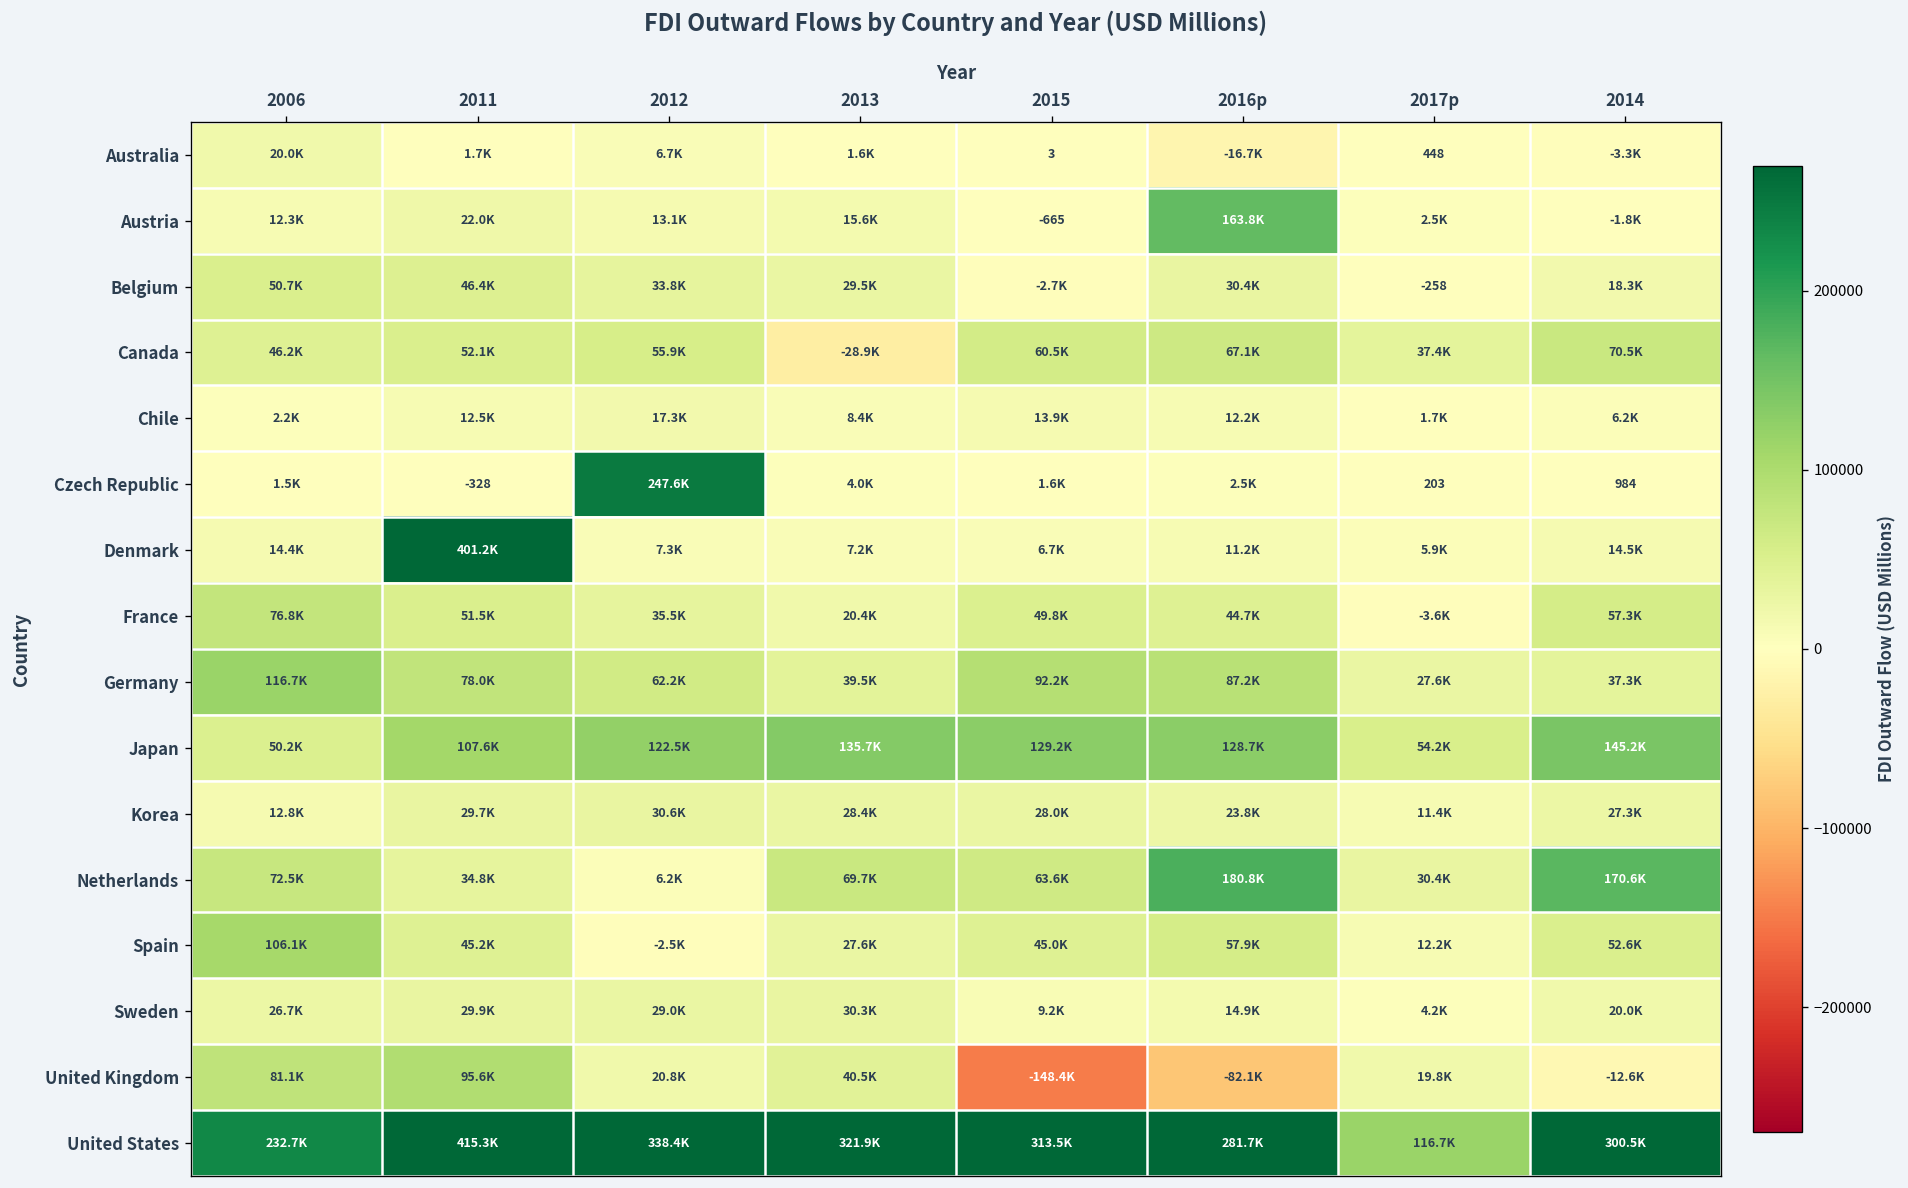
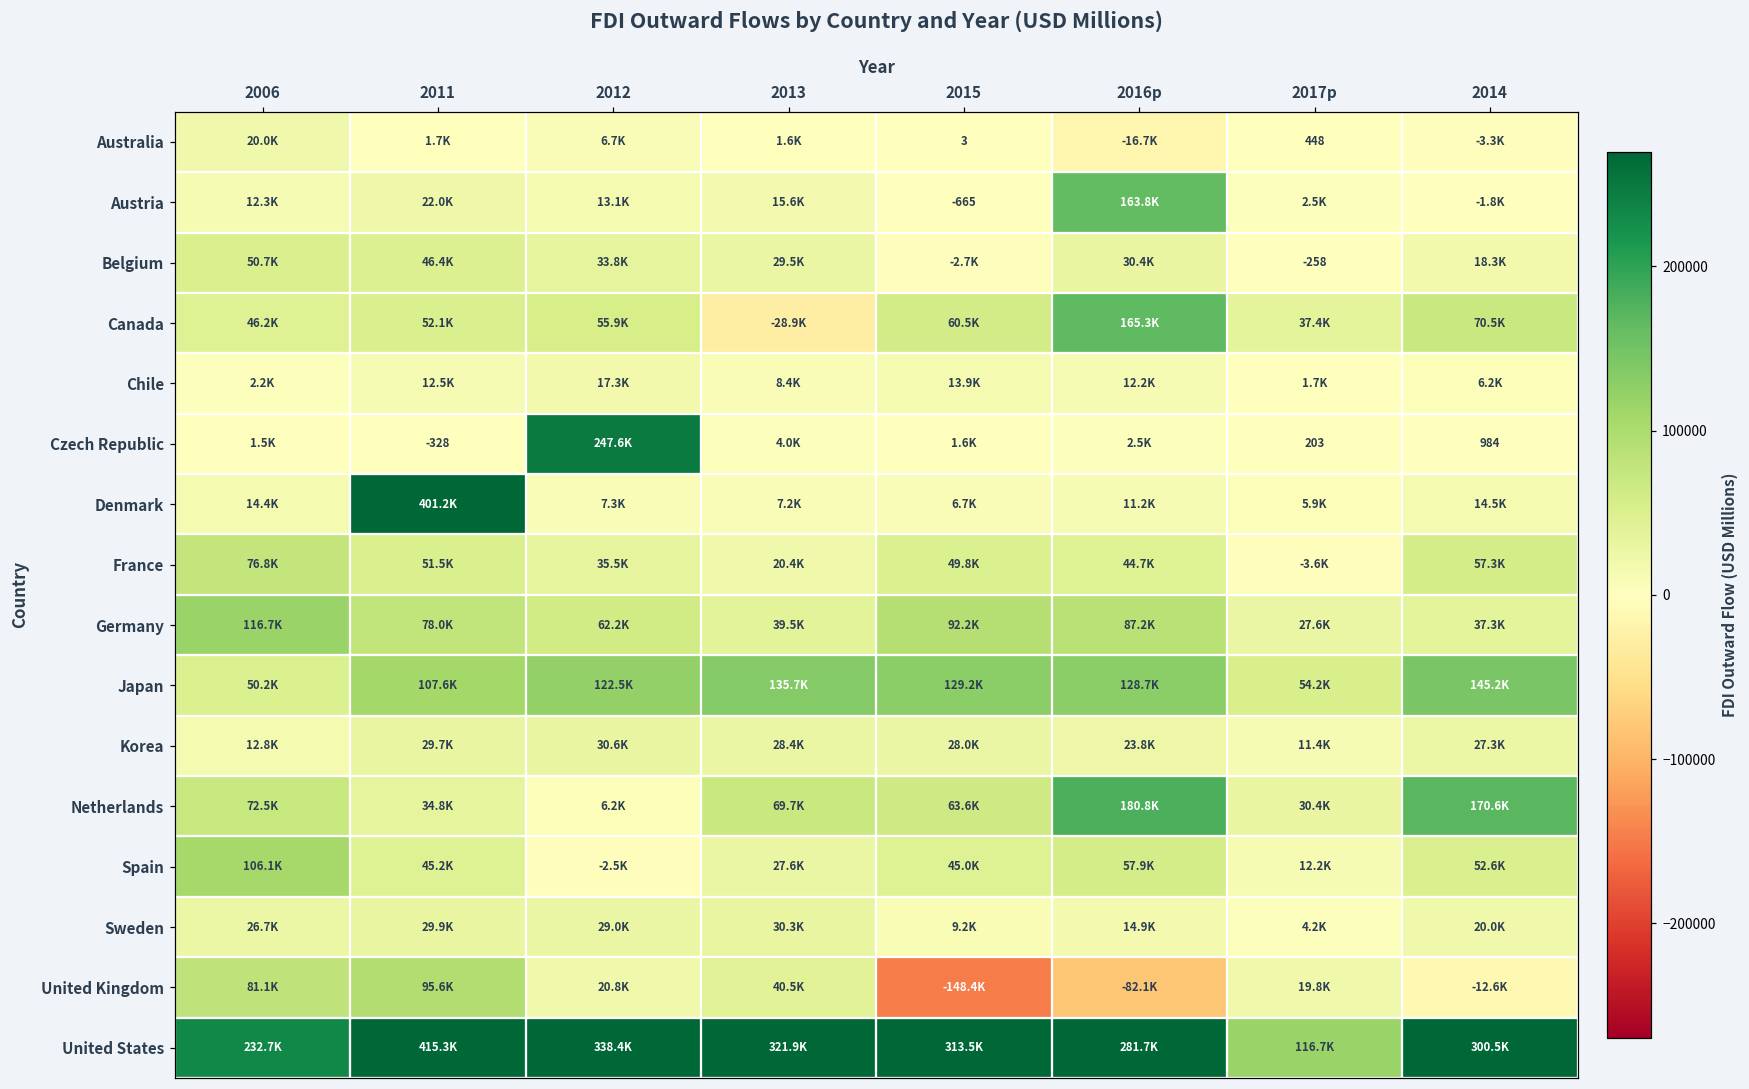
Canada, 2016p: 67.1K -> 165.3K
